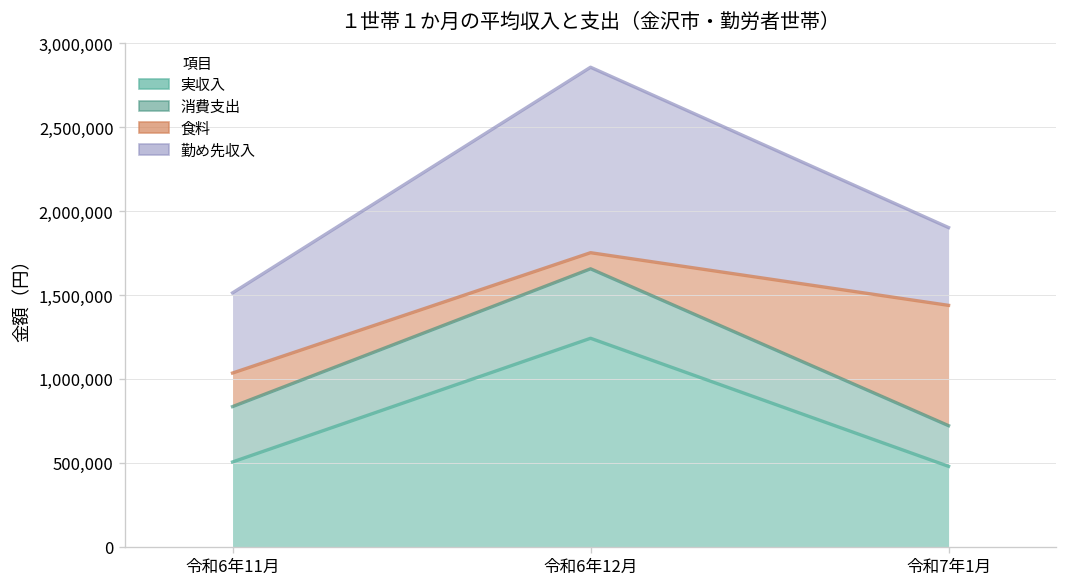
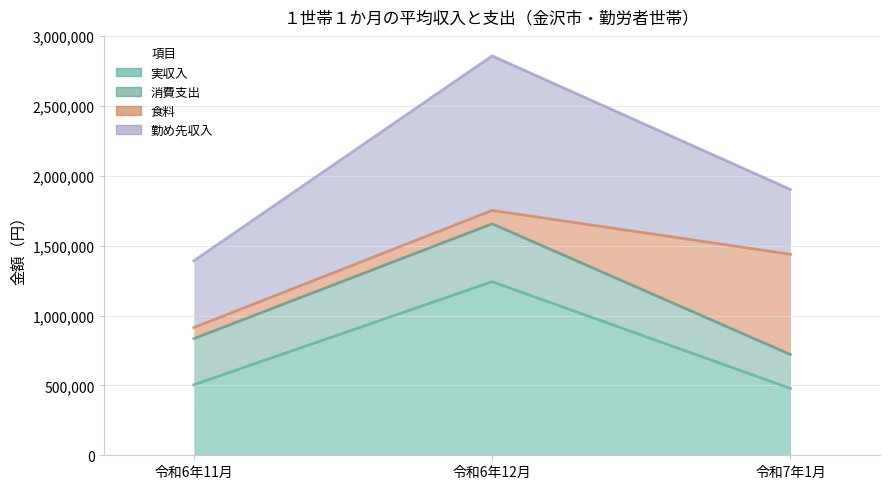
食料, 令和6年11月: 200,000 -> 80,000
